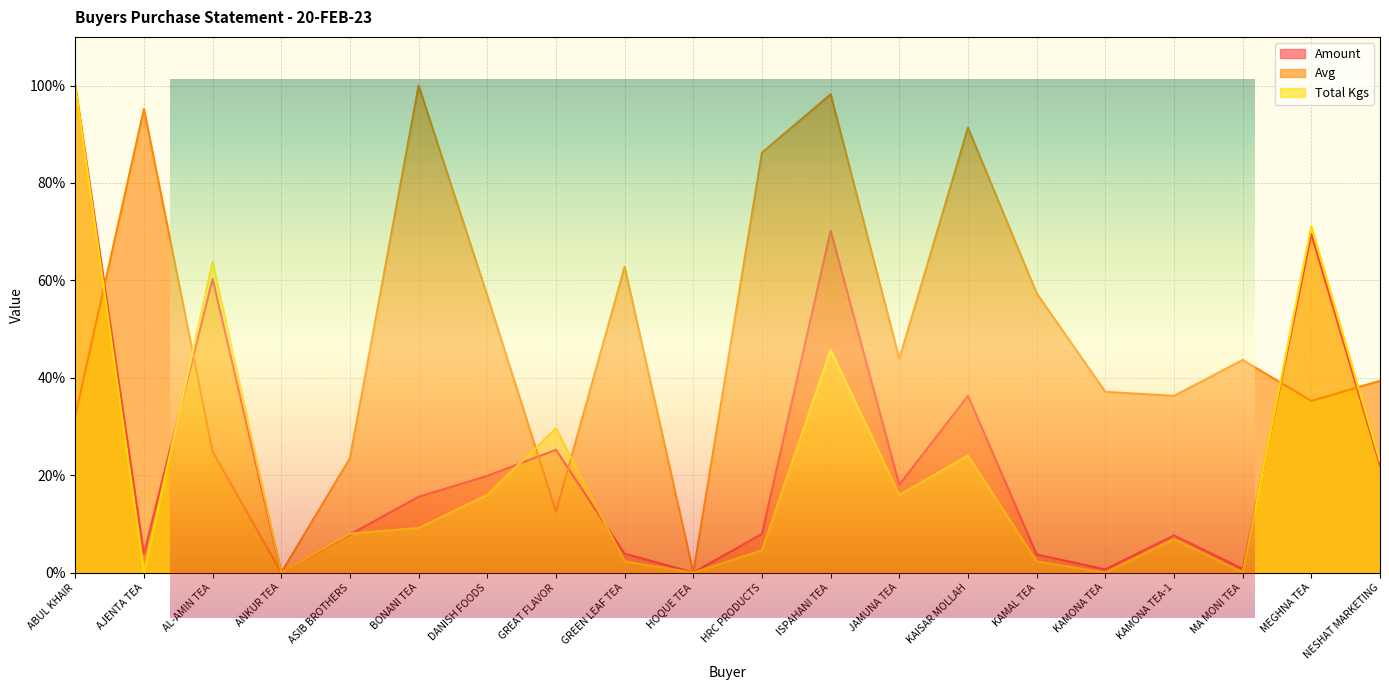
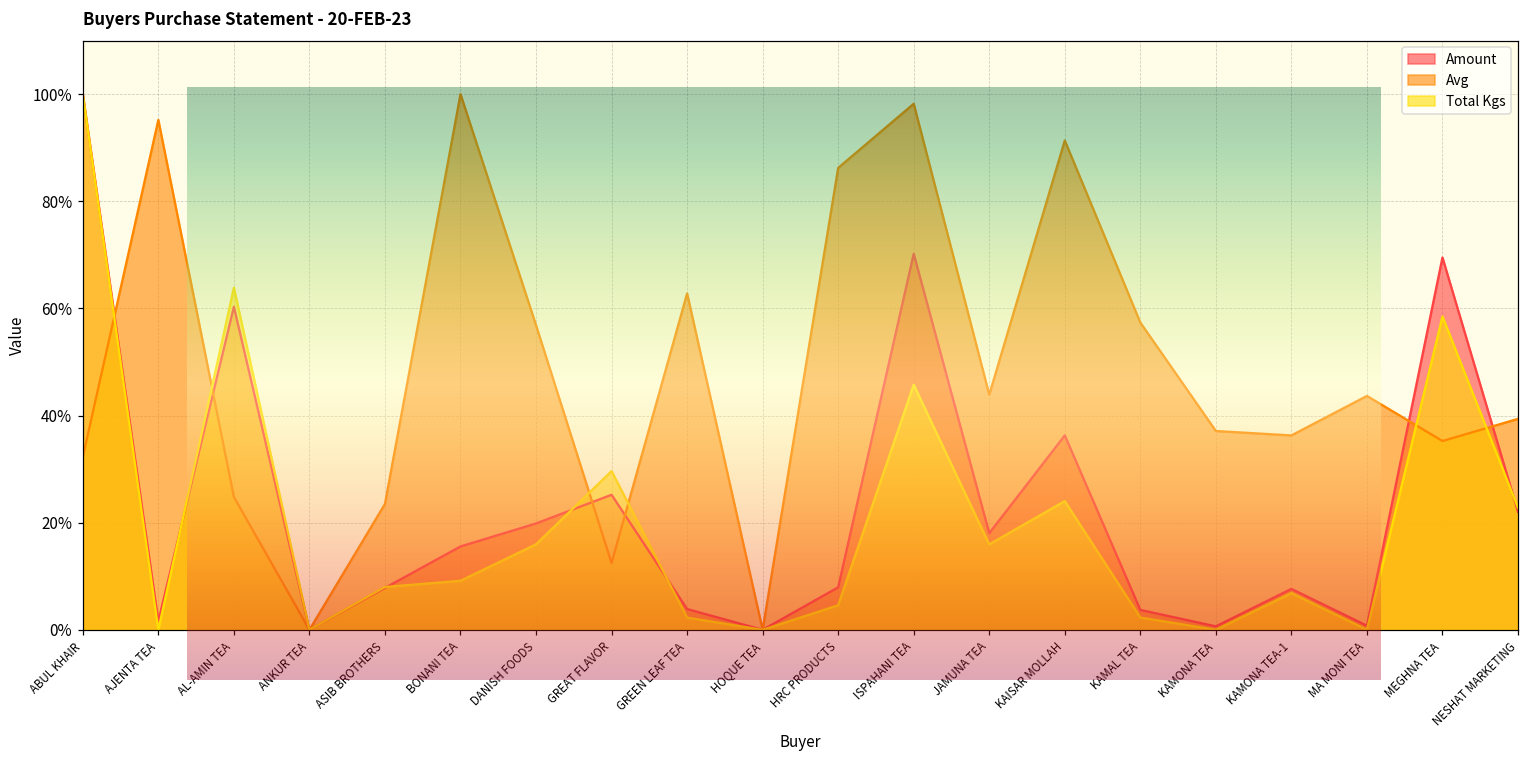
Buyers Purchase Statement - 20-FEB-23, Amount, AJENTA TEA: 4% -> 2%
Buyers Purchase Statement - 20-FEB-23, Total Kgs, MEGHNA TEA: 71% -> 59%
